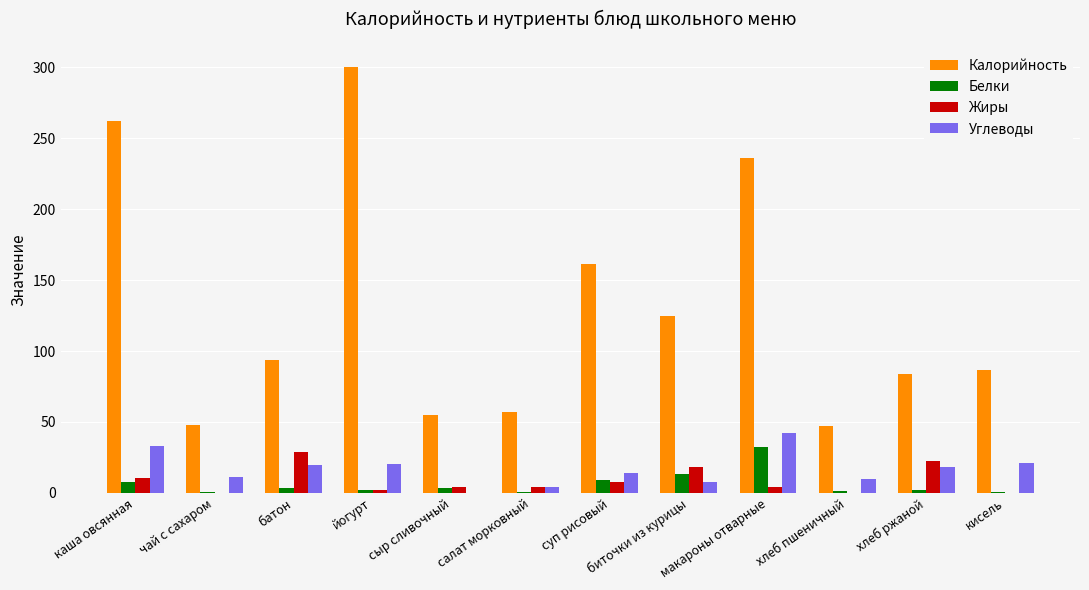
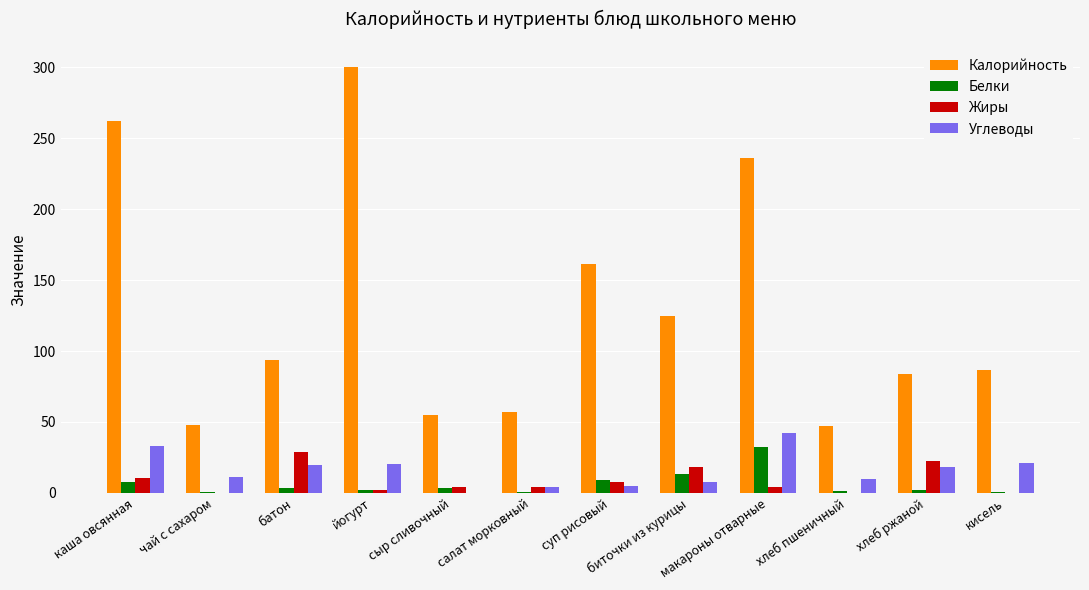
Углеводы, суп рисовый: 14 -> 5
